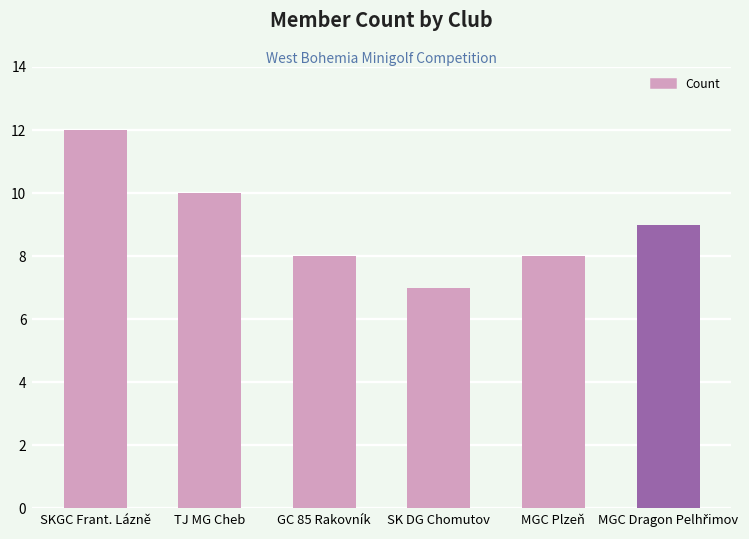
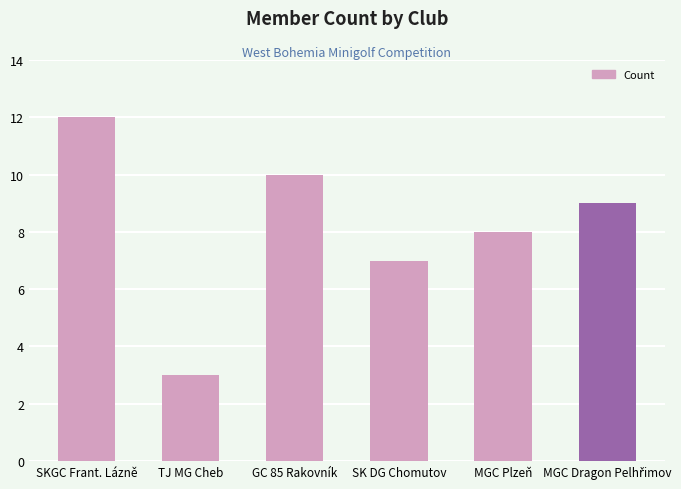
TJ MG Cheb: 10 -> 3
GC 85 Rakovník: 8 -> 10
